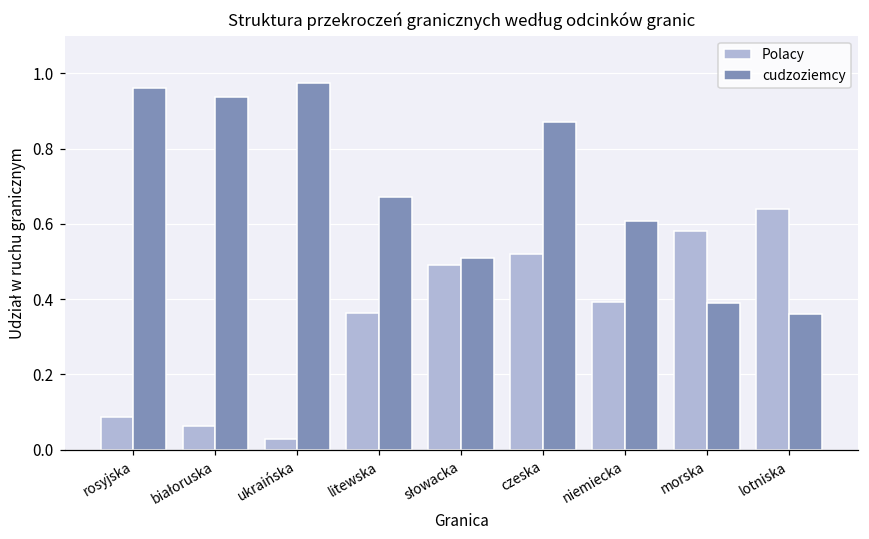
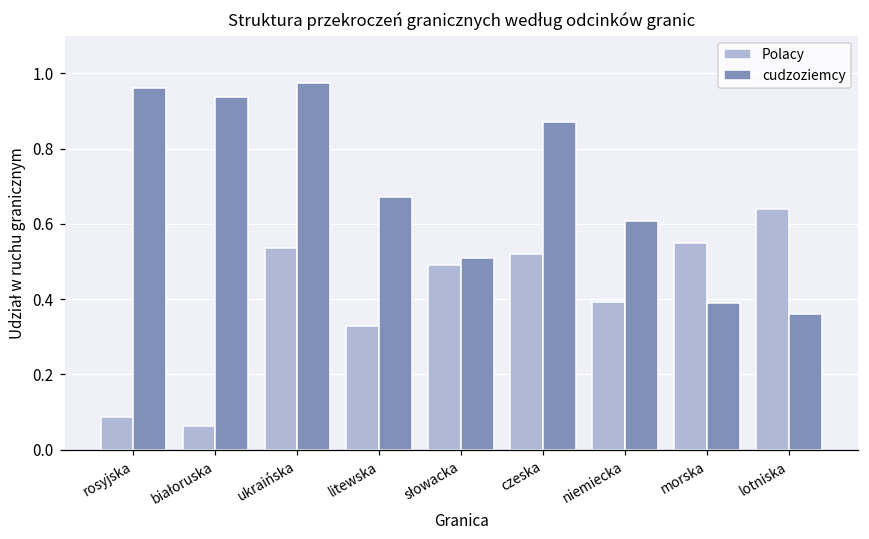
Polacy, ukraińska: 0.03 -> 0.54
Polacy, litewska: 0.36 -> 0.33
Polacy, morska: 0.58 -> 0.55
